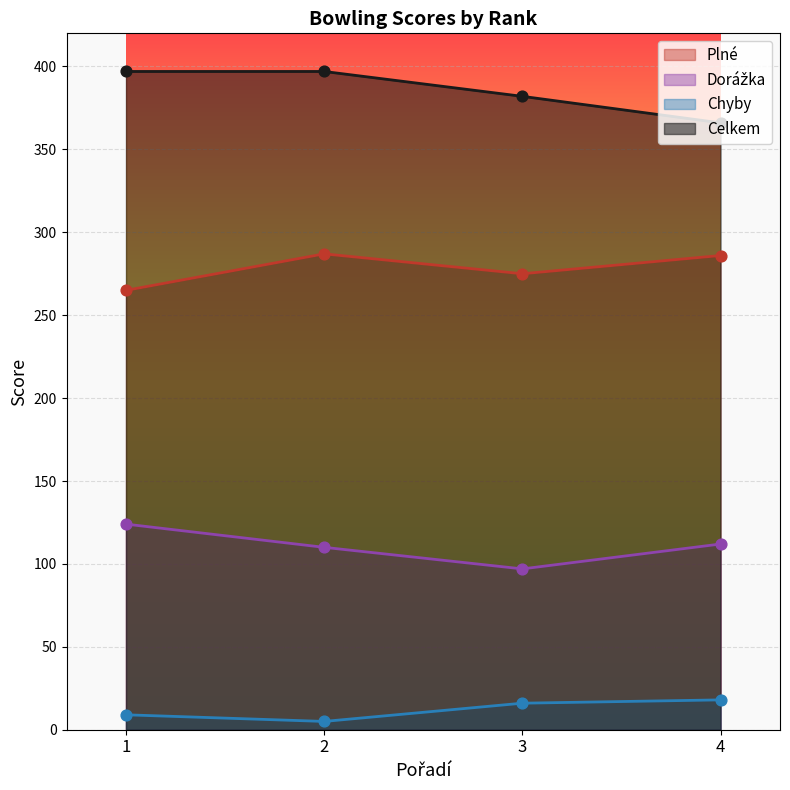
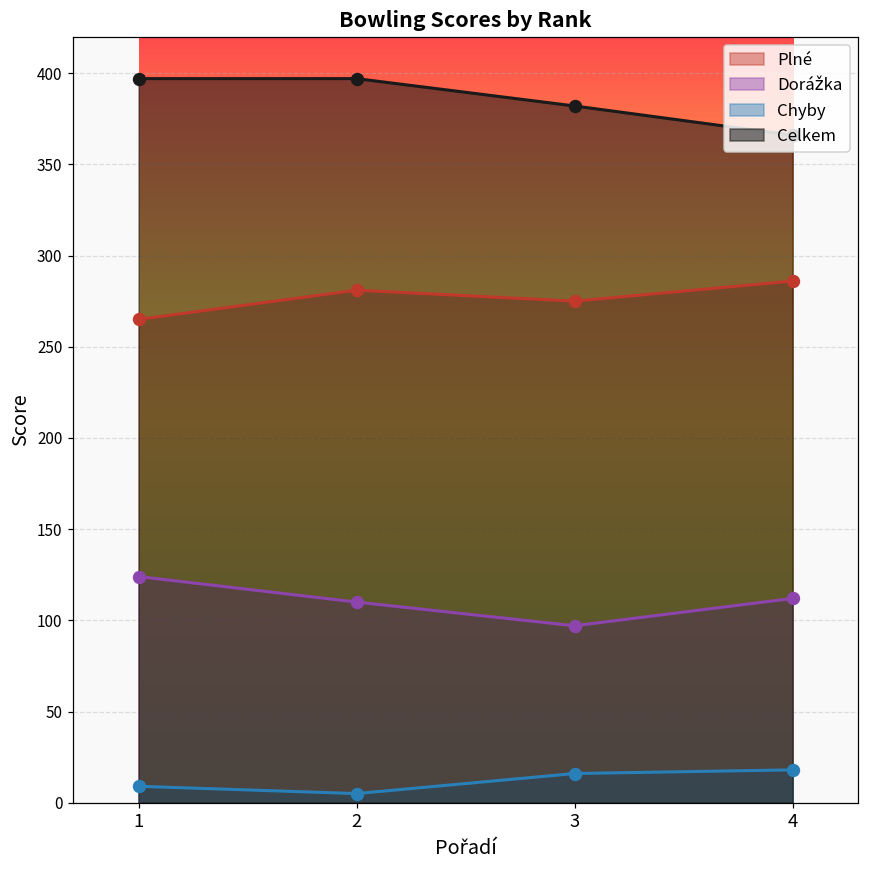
Plné, 2: 287 -> 281
